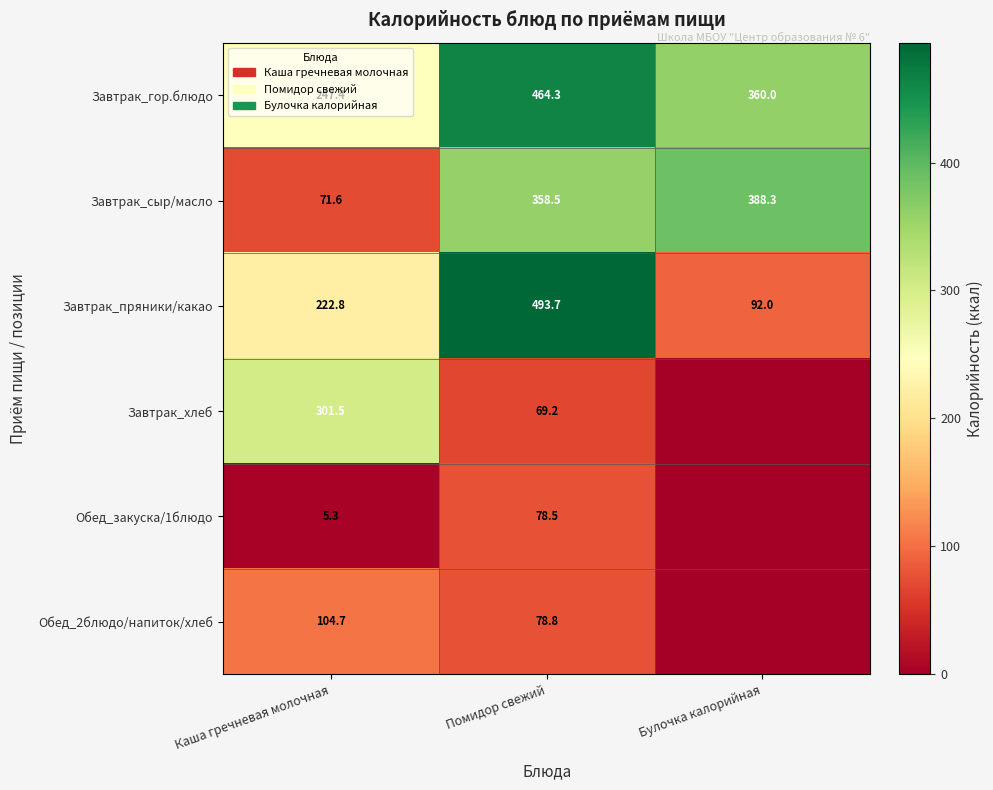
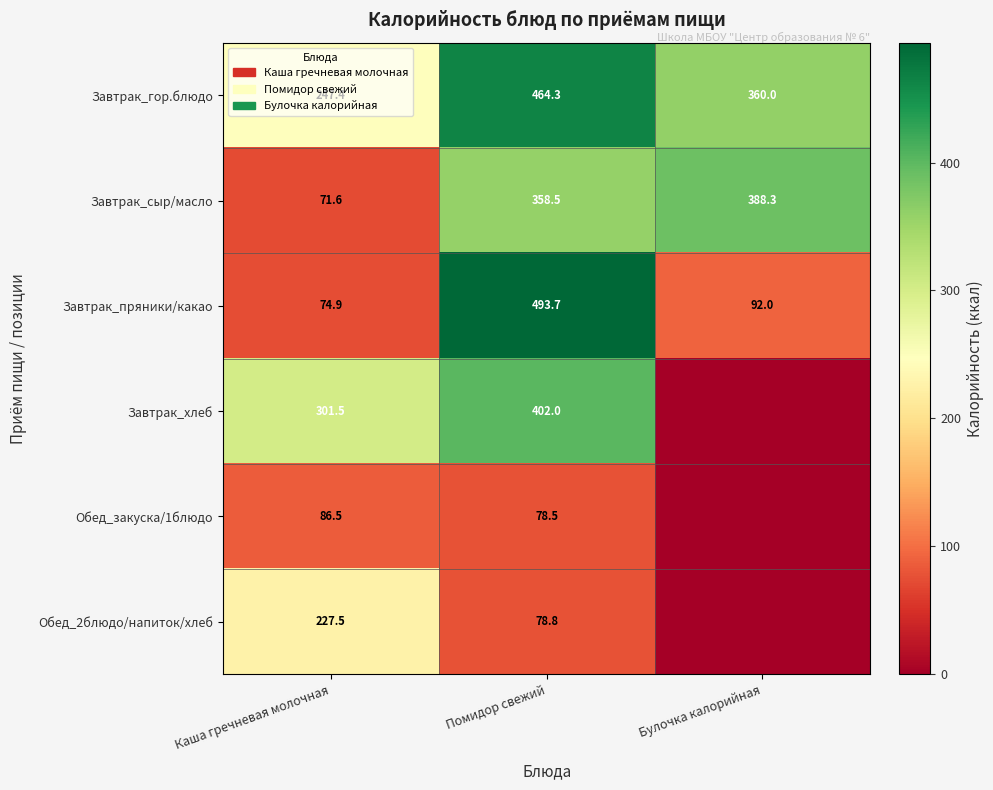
Завтрак_пряники/какао, Каша гречневая молочная: 222.8 -> 74.9
Завтрак_хлеб, Помидор свежий: 69.2 -> 402.0
Обед_закуска/1блюдо, Каша гречневая молочная: 5.3 -> 86.5
Обед_2блюдо/напиток/хлеб, Каша гречневая молочная: 104.7 -> 227.5
